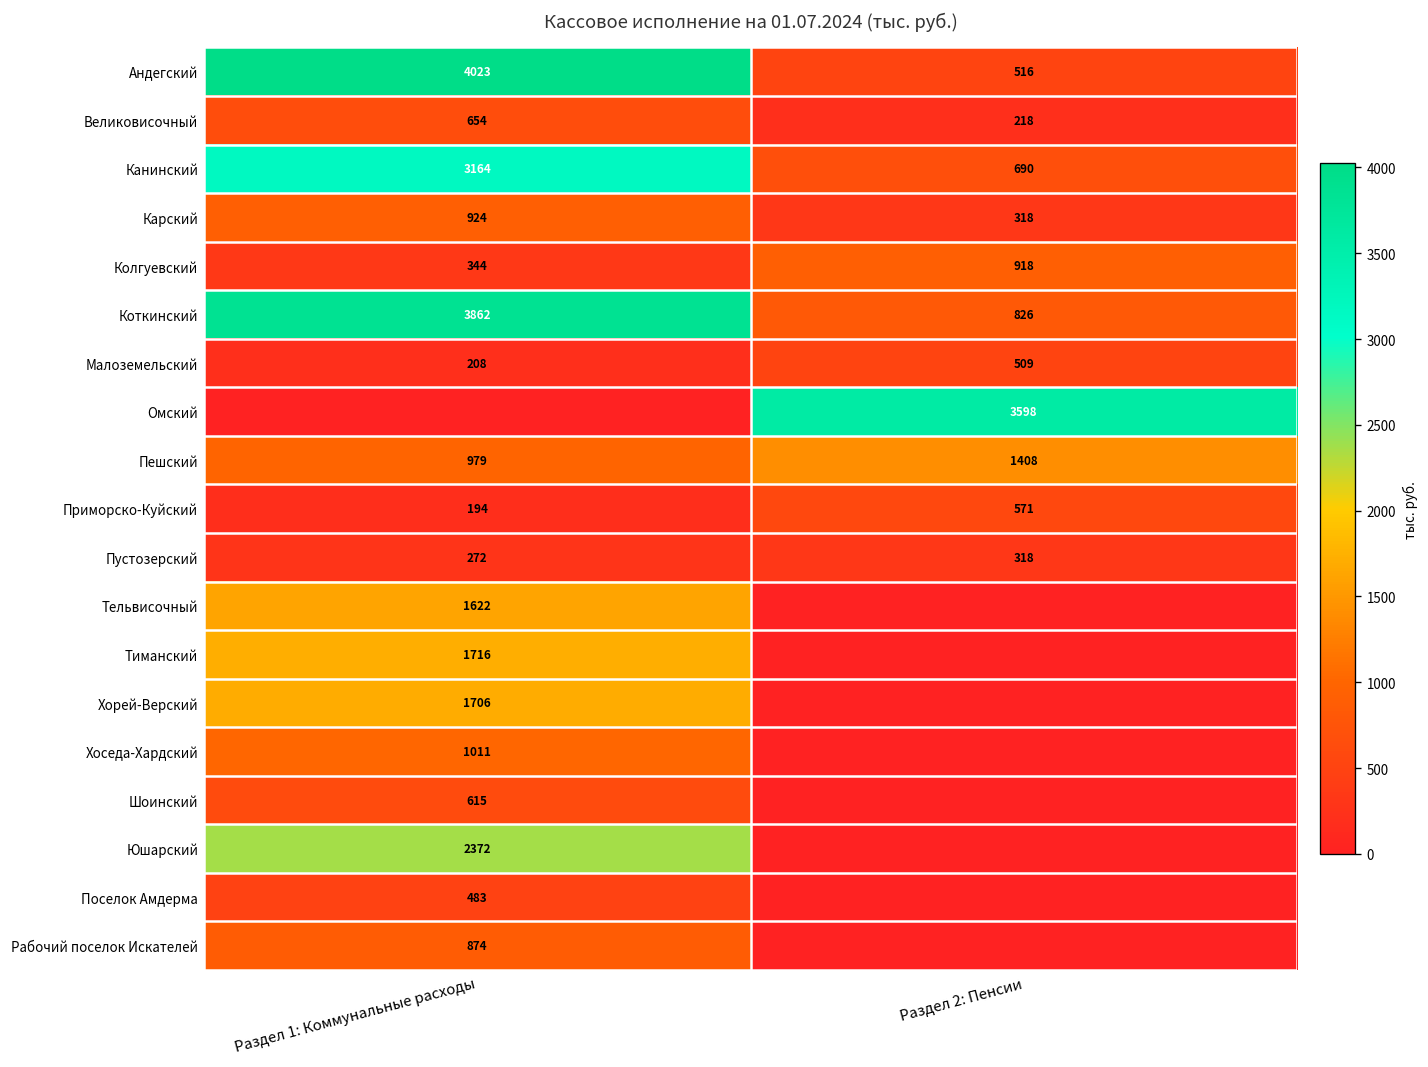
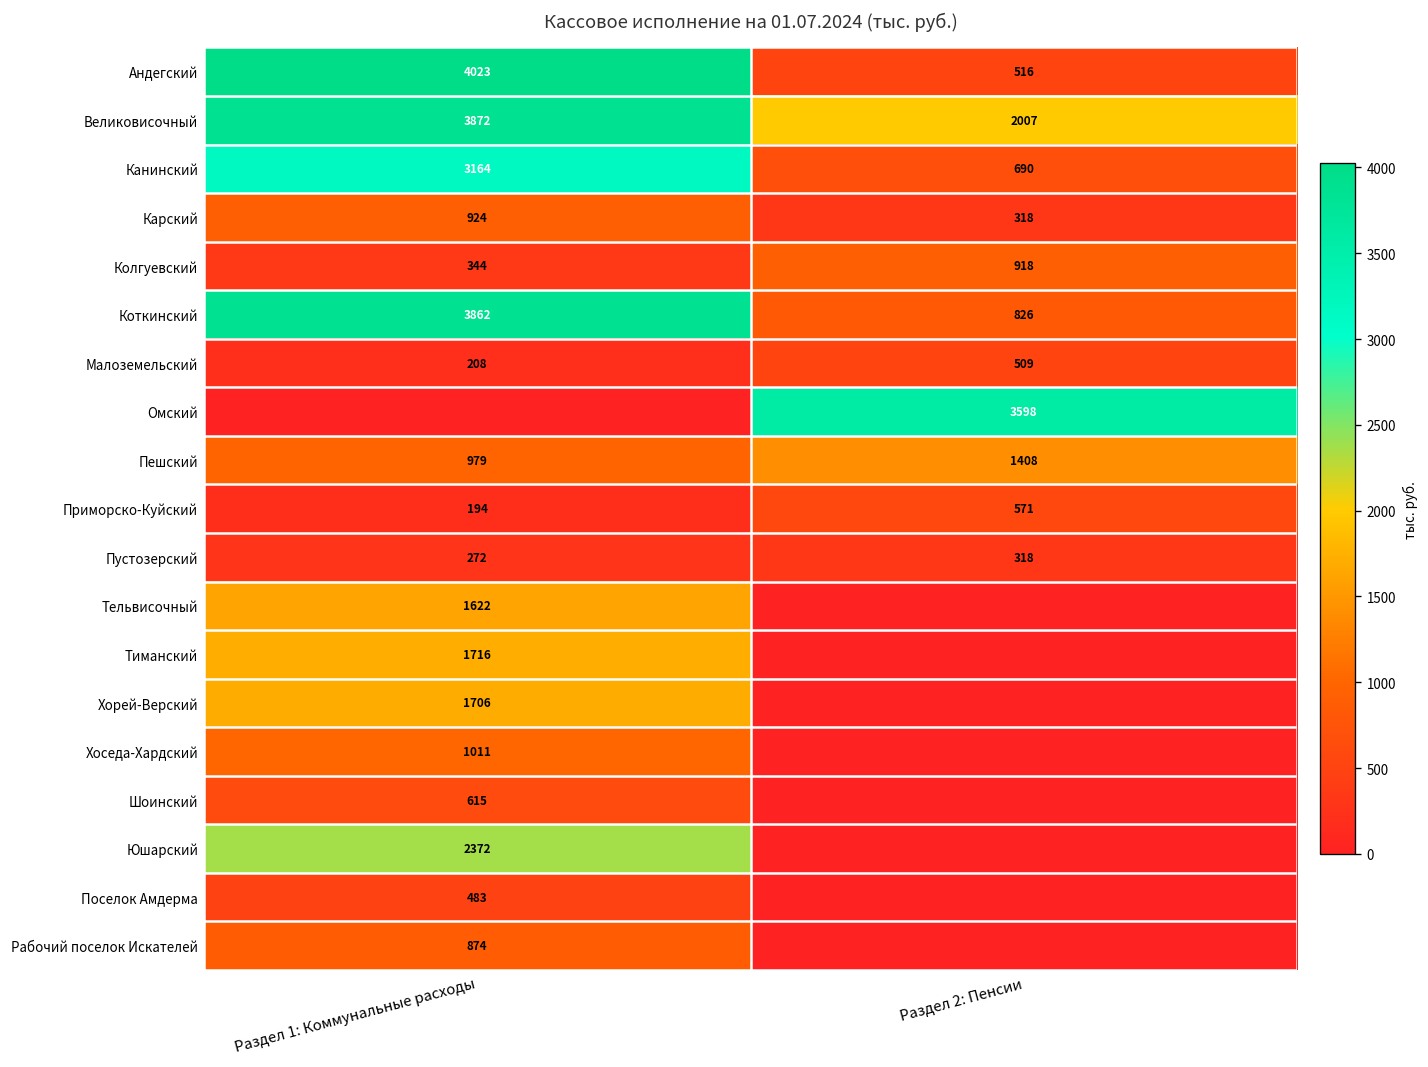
Великовисочный, Раздел 1: Коммунальные расходы: 654 -> 3872
Великовисочный, Раздел 2: Пенсии: 218 -> 2007
